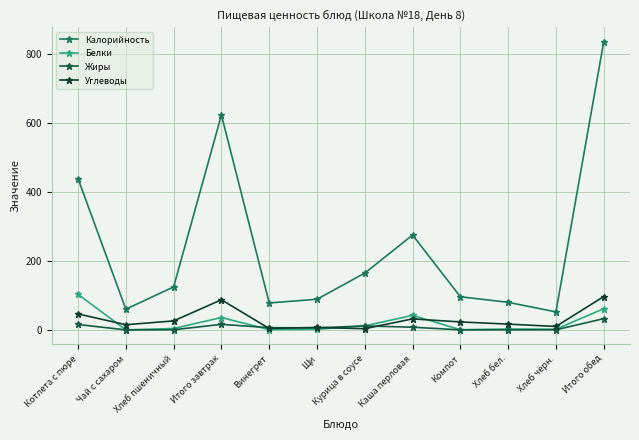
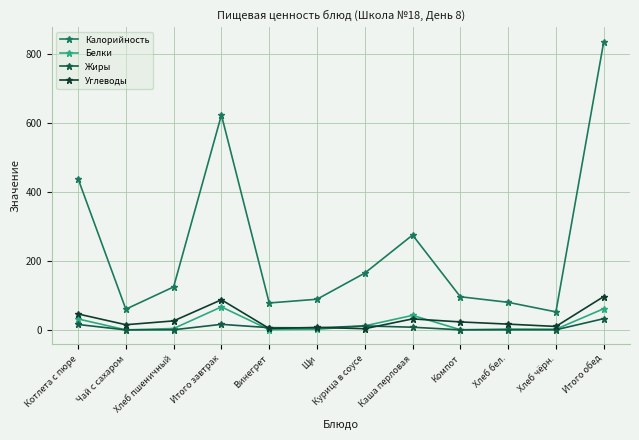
Белки, Котлета с пюре: 100 -> 30
Белки, Итого завтрак: 40 -> 70
